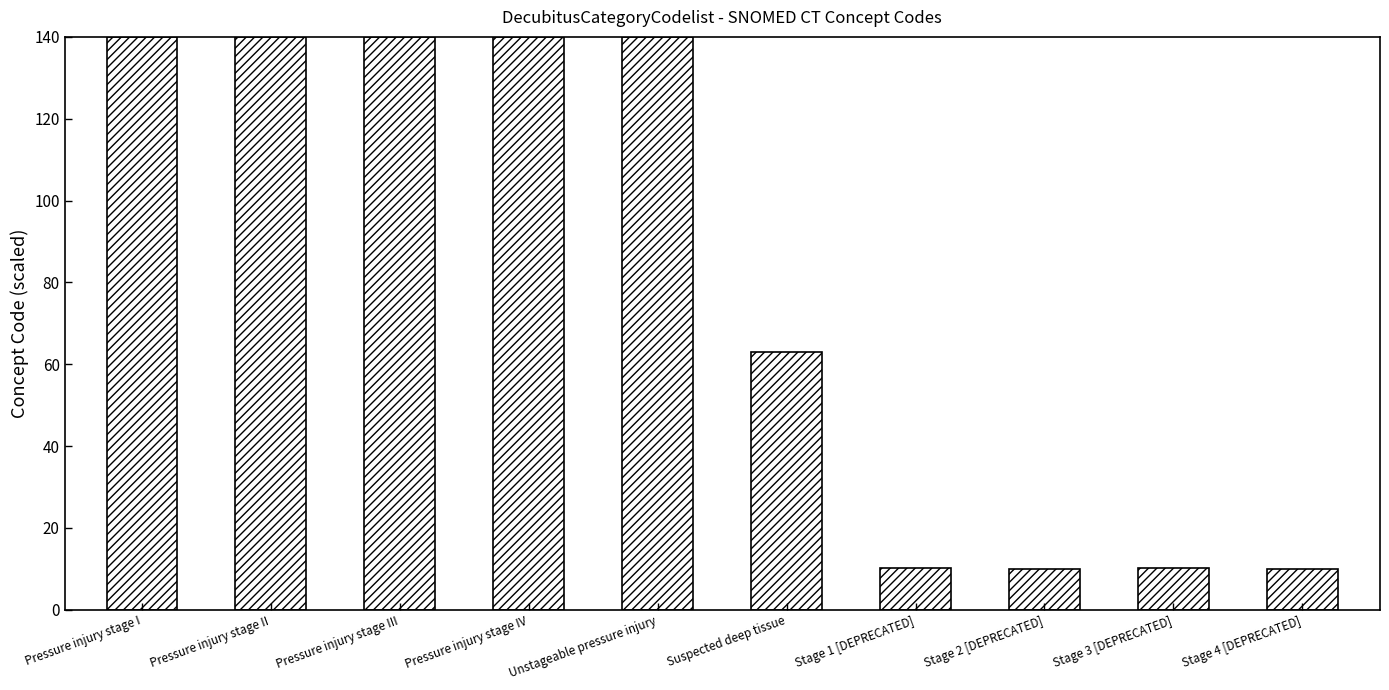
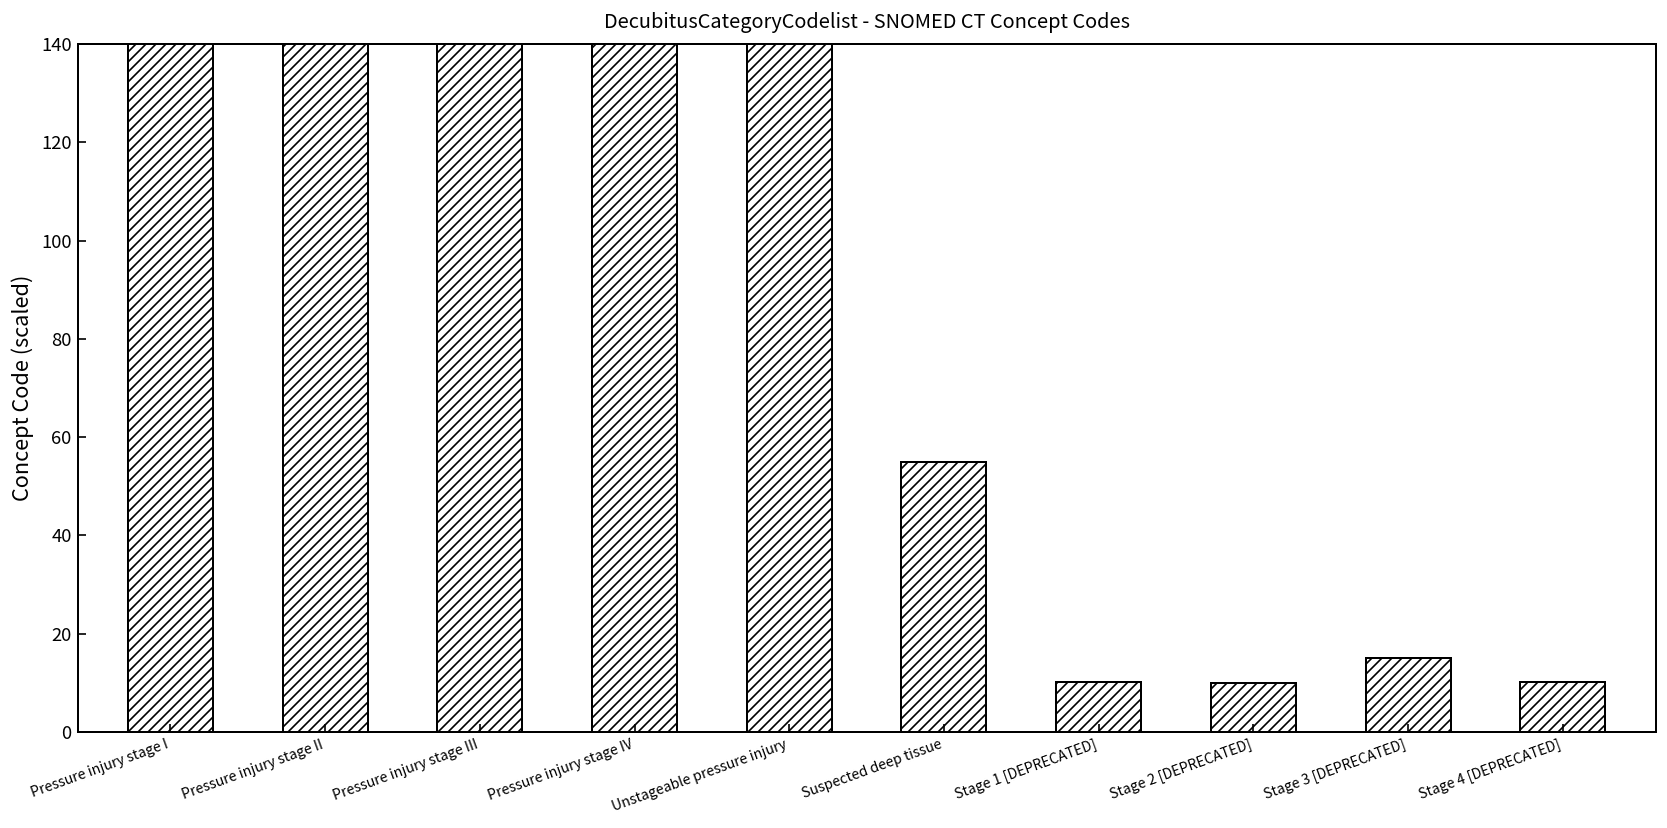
Suspected deep tissue: 63 -> 55
Stage 3 [DEPRECATED]: 10 -> 15
